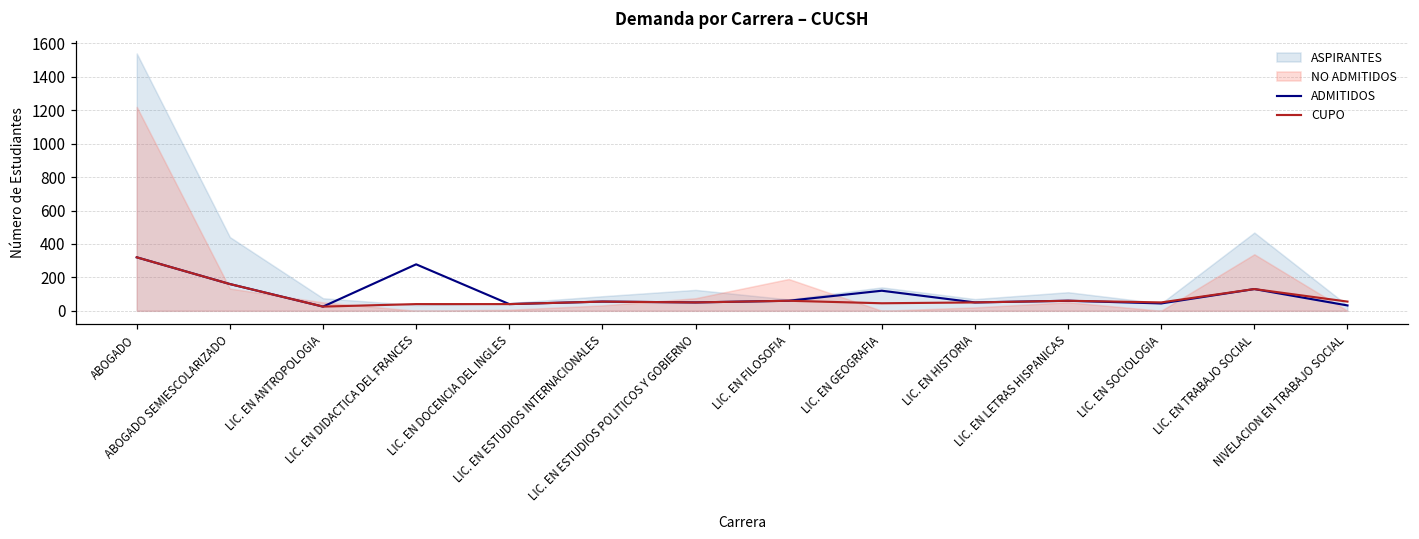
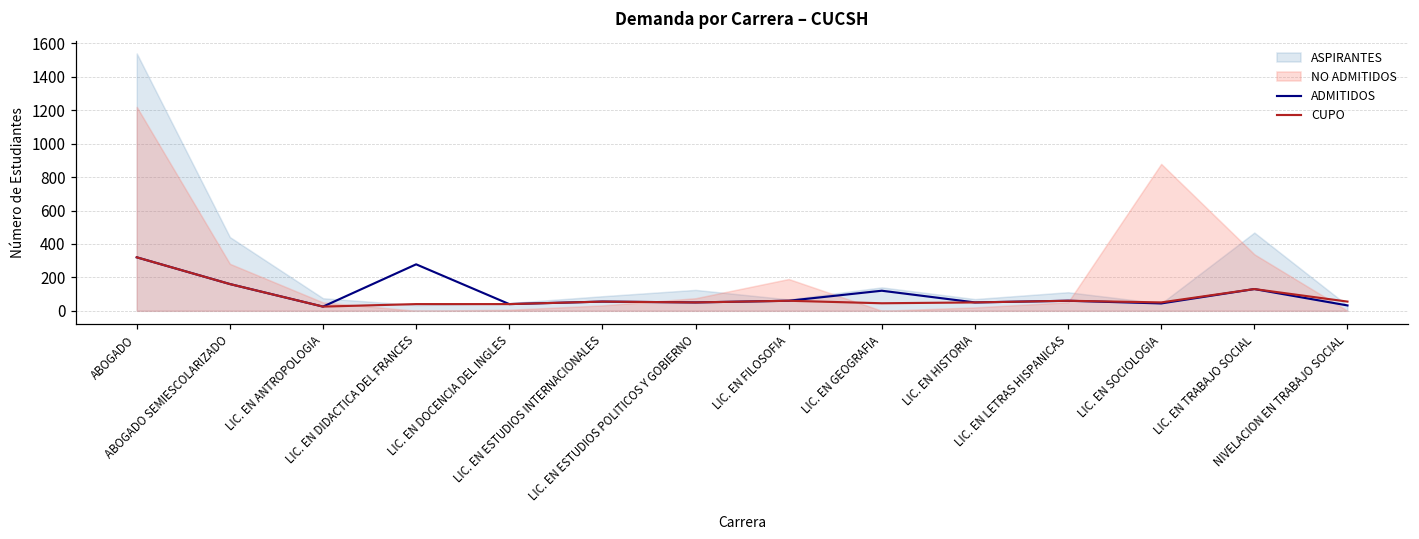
NO ADMITIDOS, ABOGADO SEMIESCOLARIZADO: 130 -> 280
NO ADMITIDOS, LIC. EN SOCIOLOGIA: 0 -> 880
